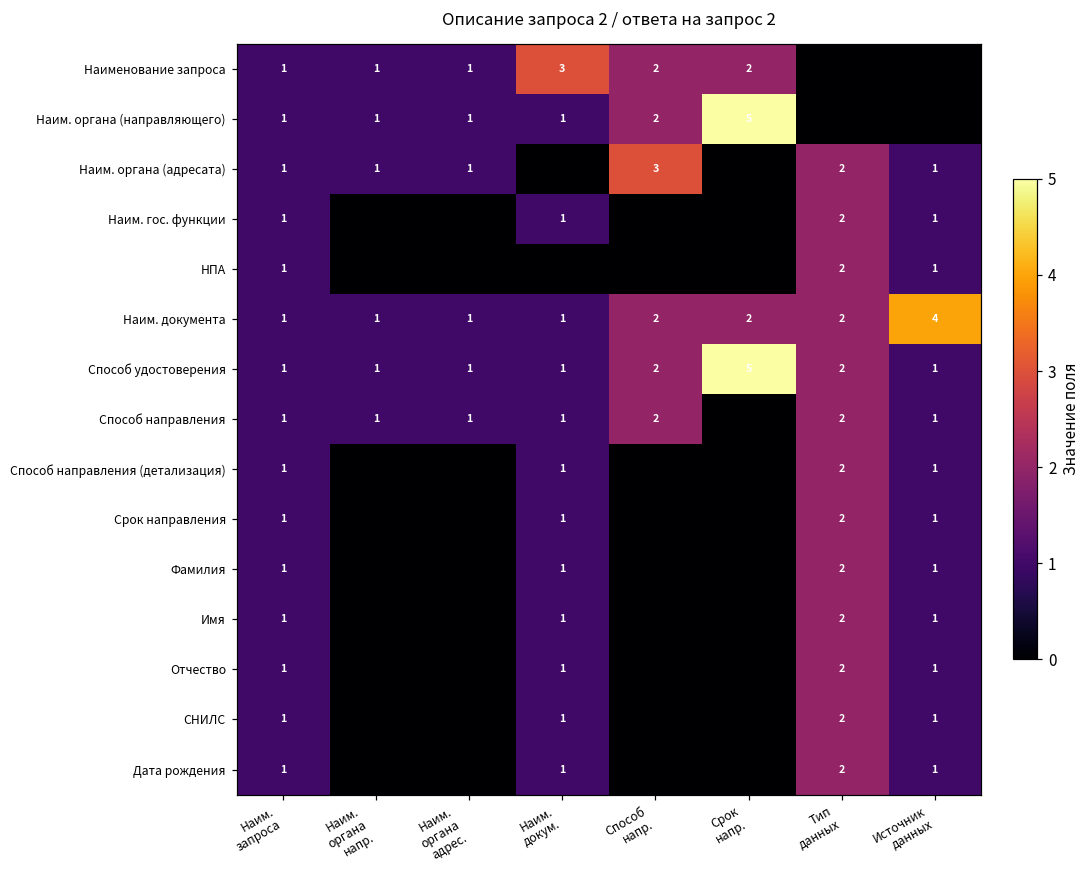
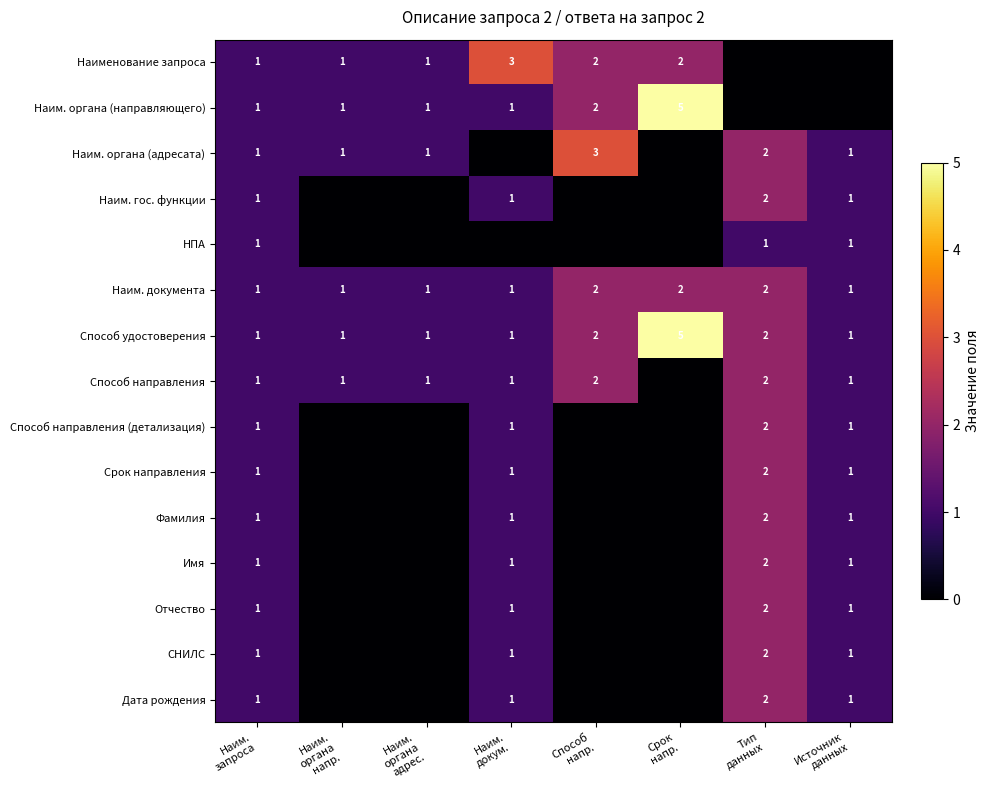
НПА, Тип данных: 2 -> 1
Наим. документа, Источник данных: 4 -> 1
